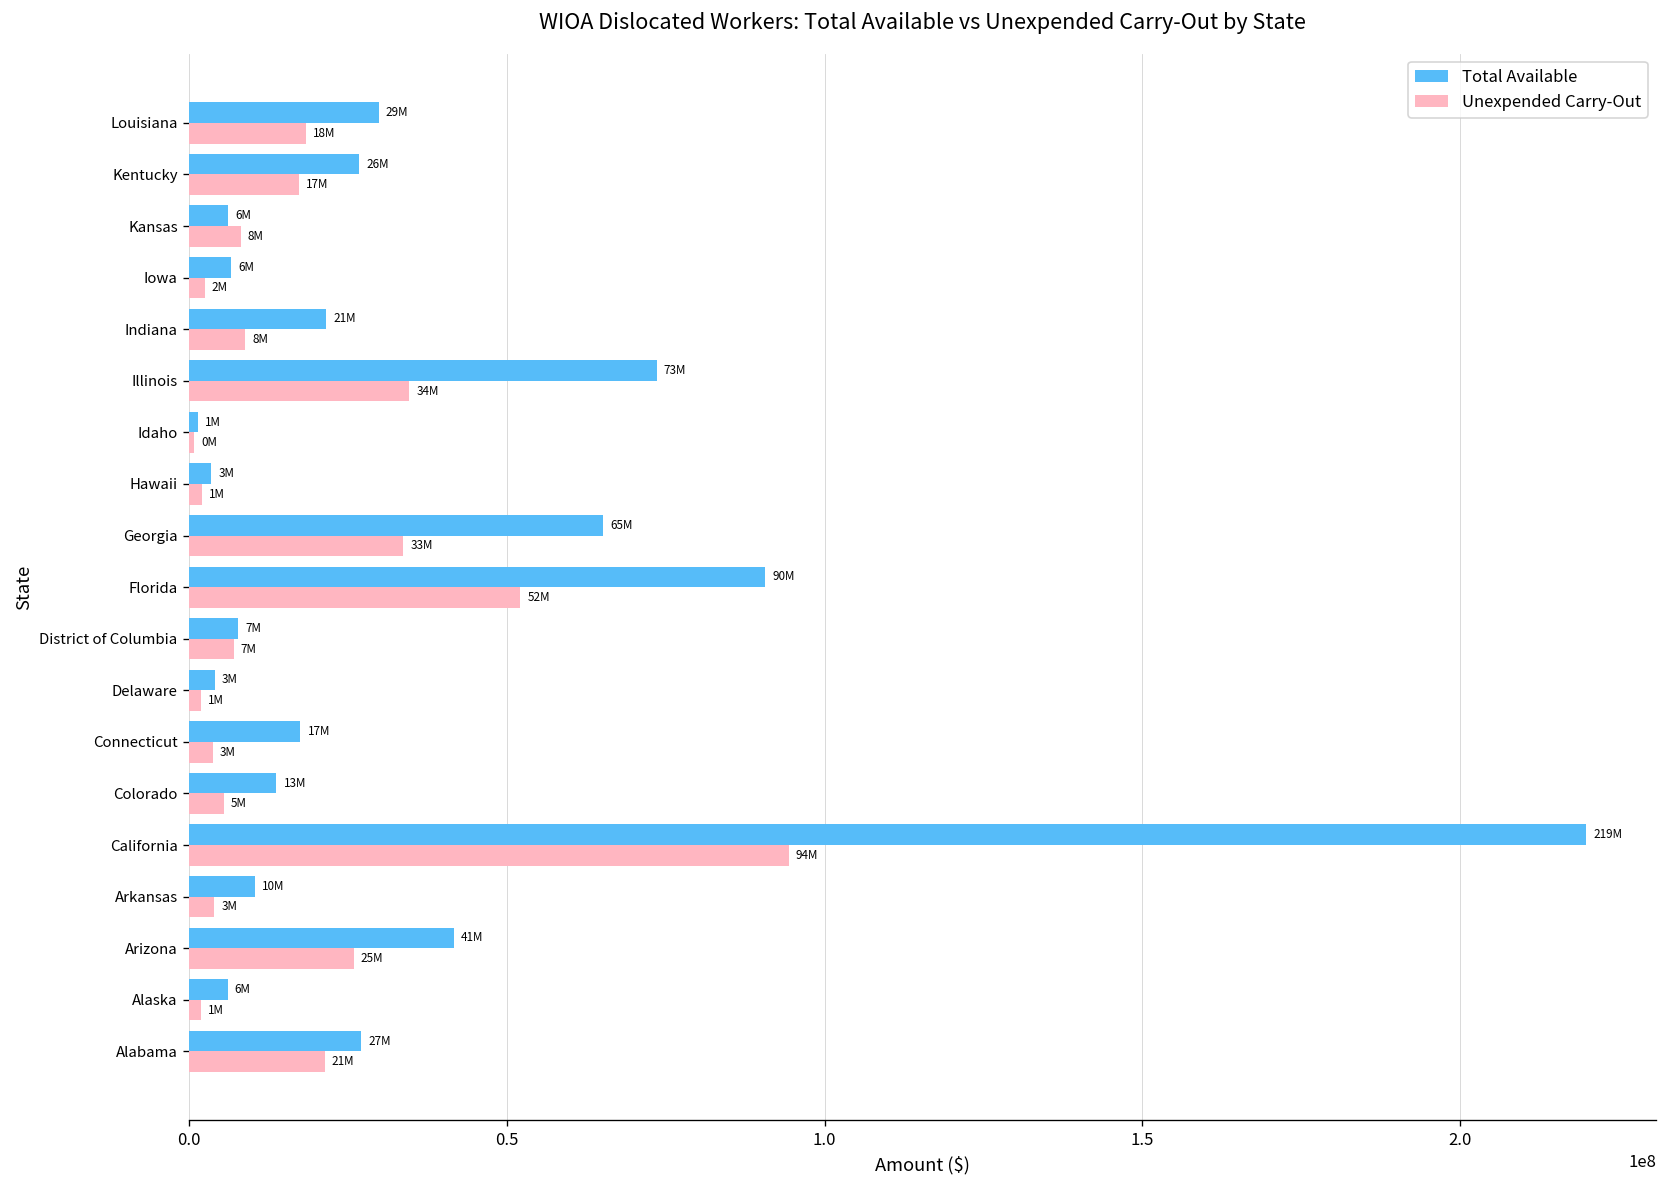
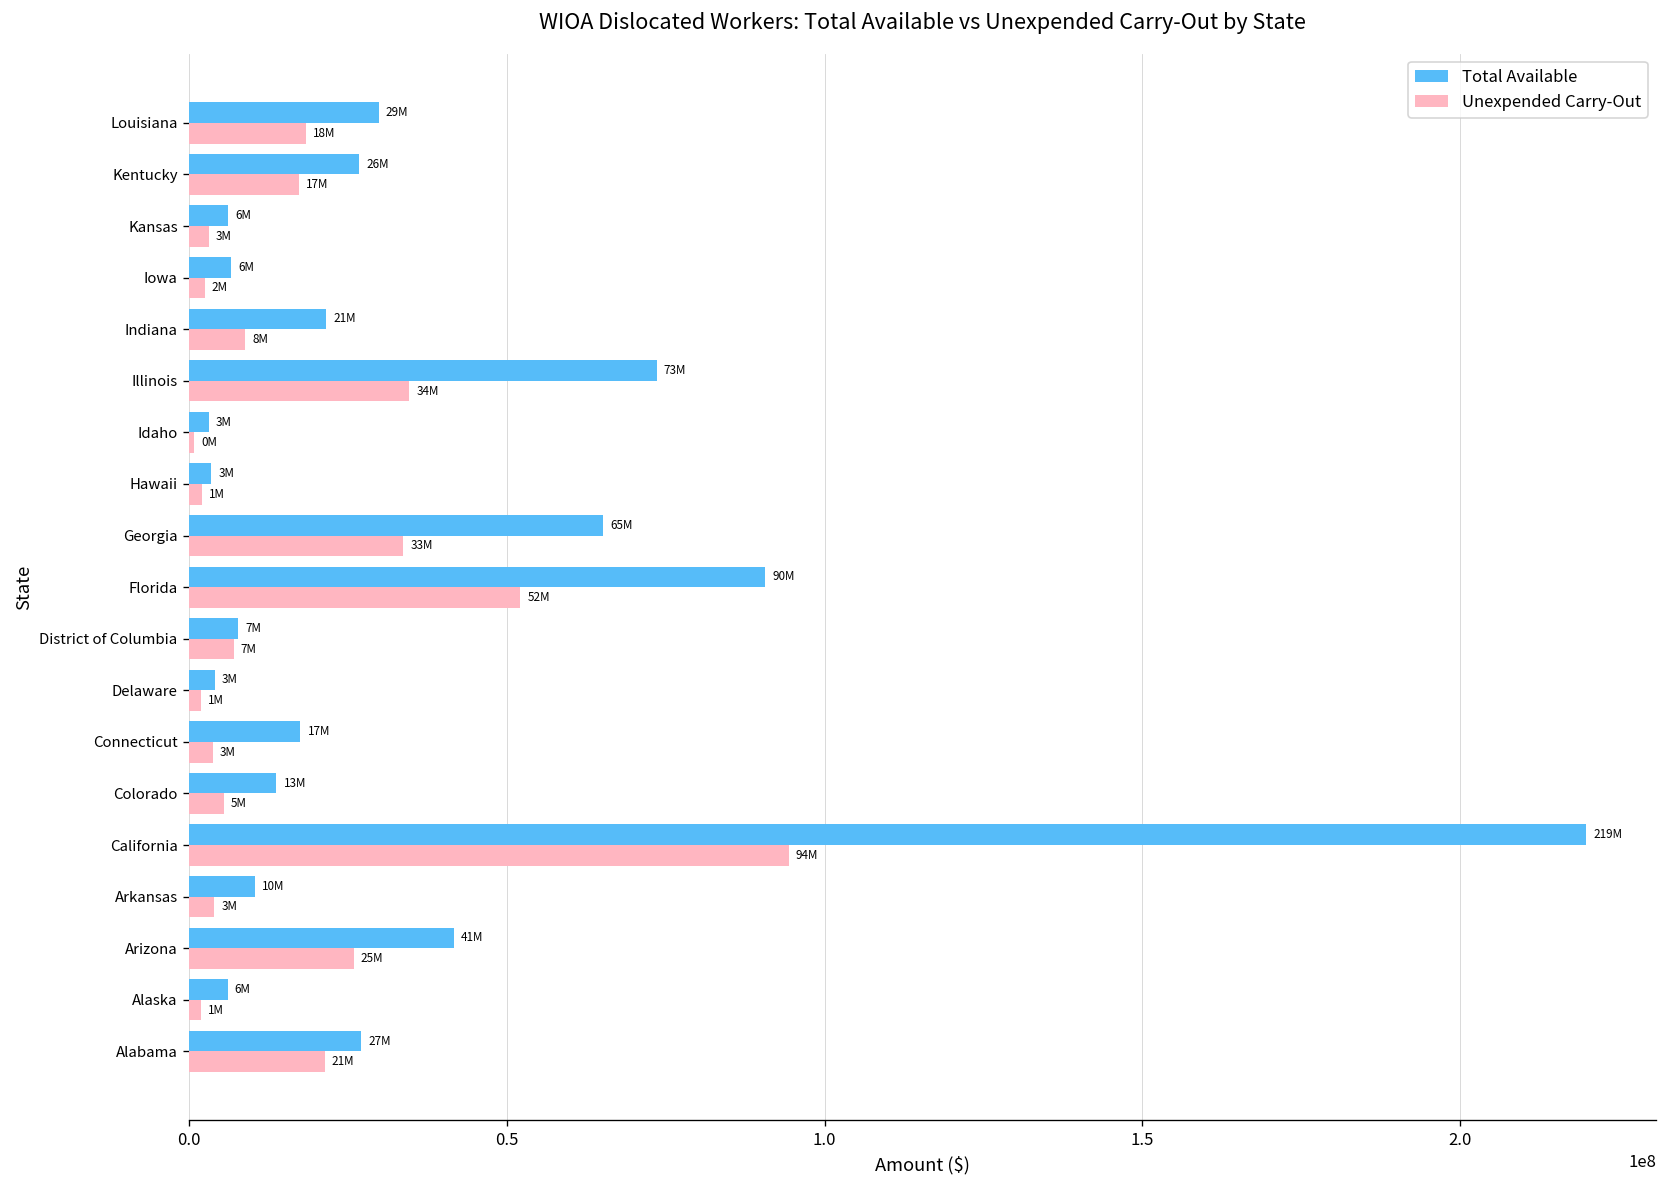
Unexpended Carry-Out, Kansas: 8M -> 3M
Total Available, Idaho: 1M -> 3M
